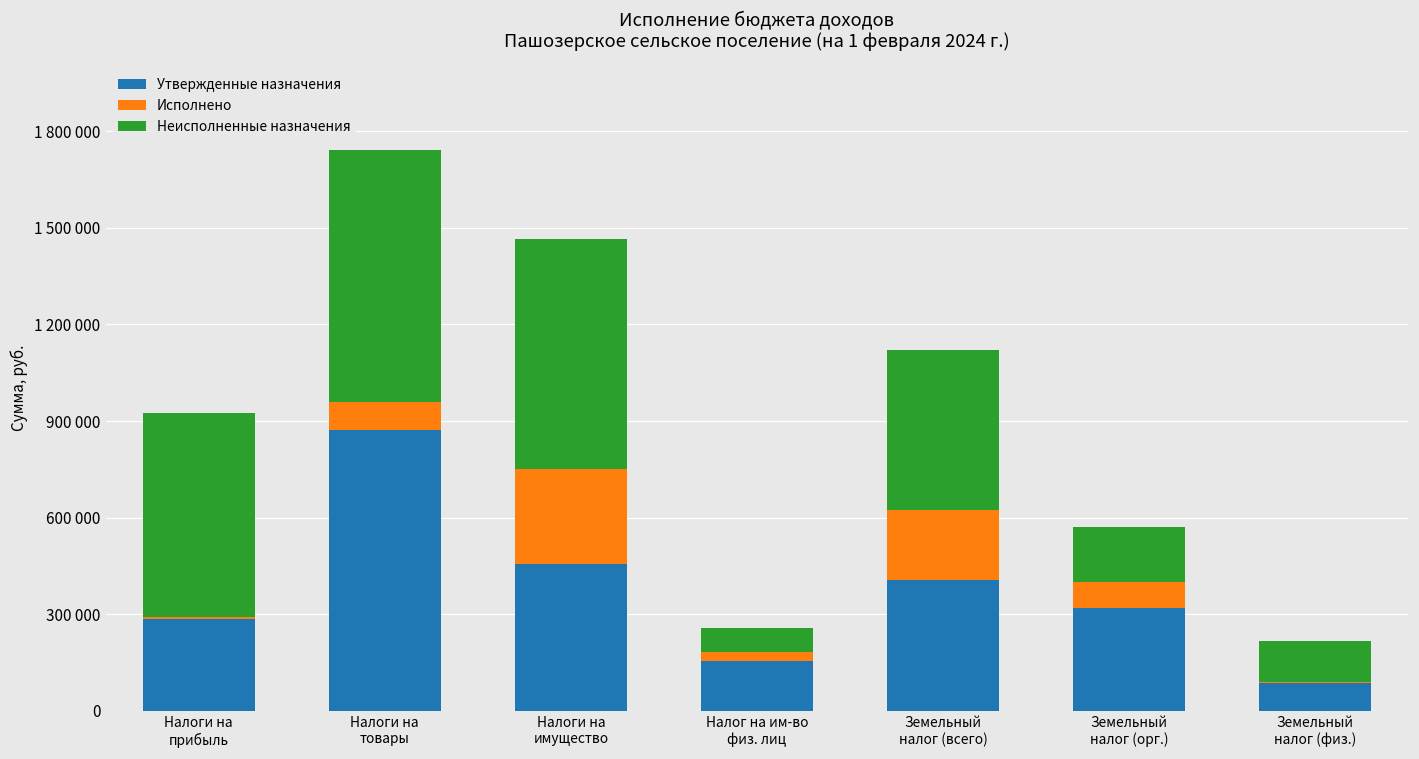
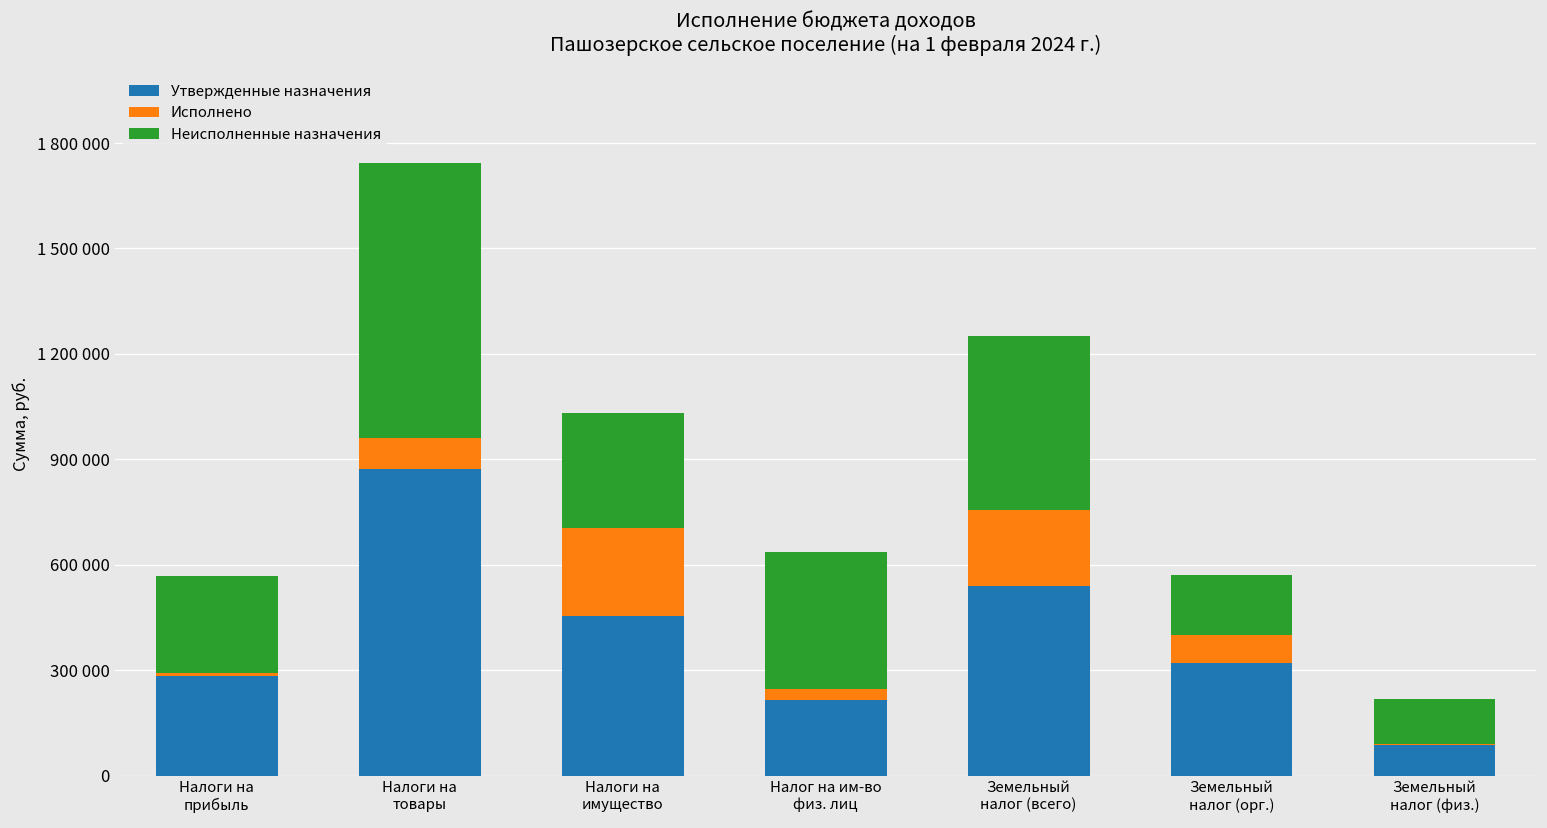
Неисполненные назначения, Налоги на прибыль: 630000 -> 280000
Исполнено, Налоги на имущество: 300000 -> 250000
Неисполненные назначения, Налоги на имущество: 710000 -> 330000
Утвержденные назначения, Налог на им-во физ. лиц: 150000 -> 220000
Неисполненные назначения, Налог на им-во физ. лиц: 70000 -> 390000
Утвержденные назначения, Земельный налог (всего): 410000 -> 540000
